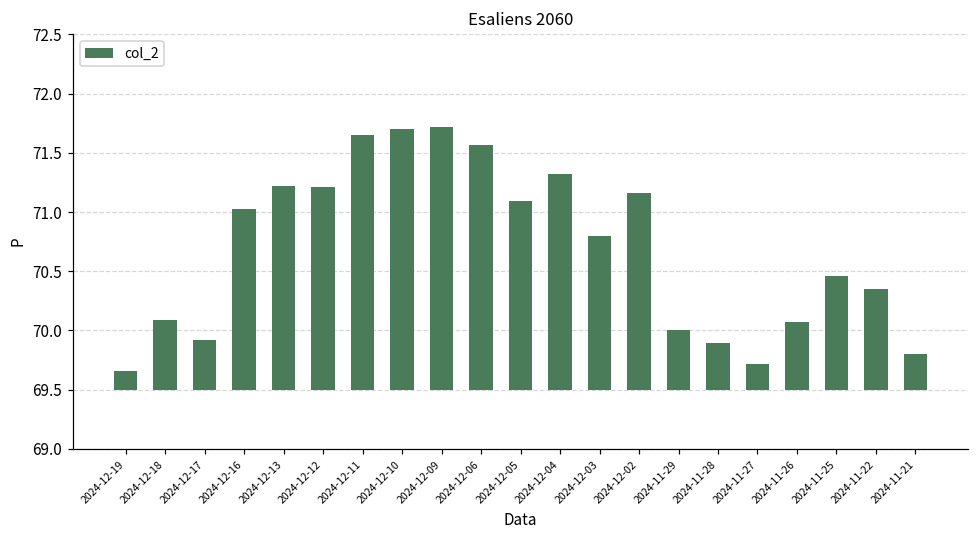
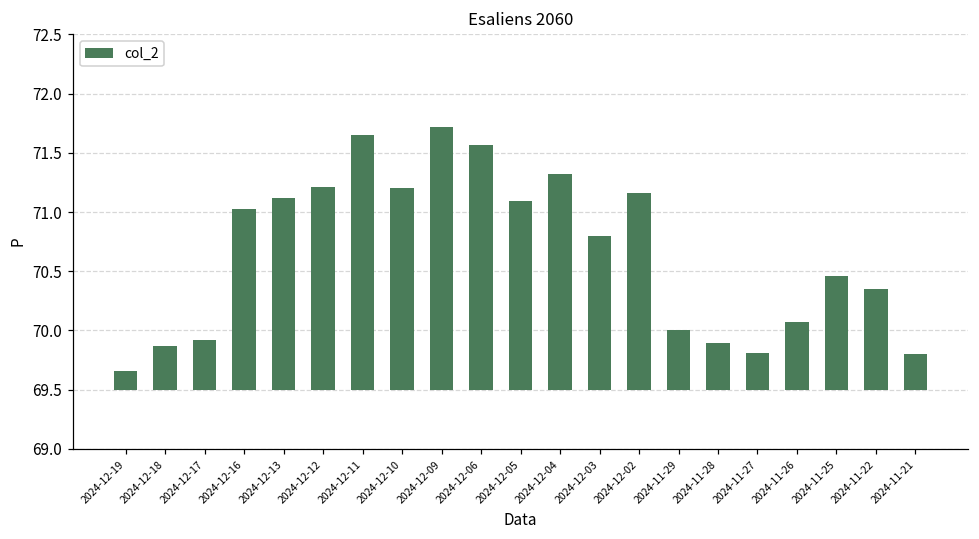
2024-12-18: 70.09 -> 69.87
2024-12-13: 71.22 -> 71.12
2024-12-10: 71.7 -> 71.2
2024-11-27: 69.72 -> 69.81
